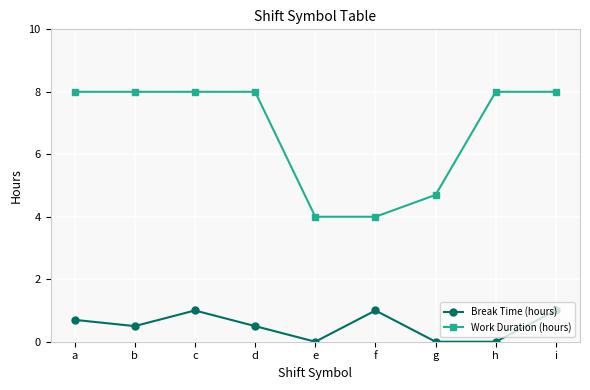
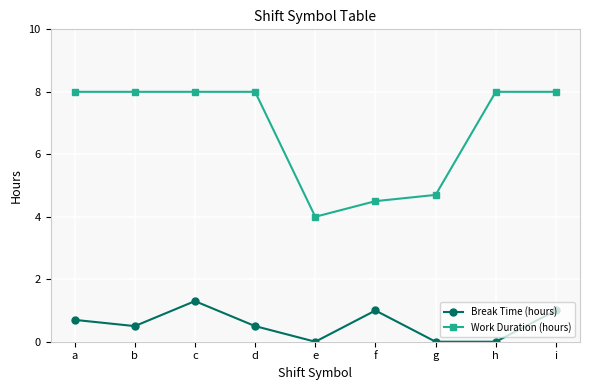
Break Time (hours), c: 1.0 -> 1.3
Work Duration (hours), f: 4.0 -> 4.5
